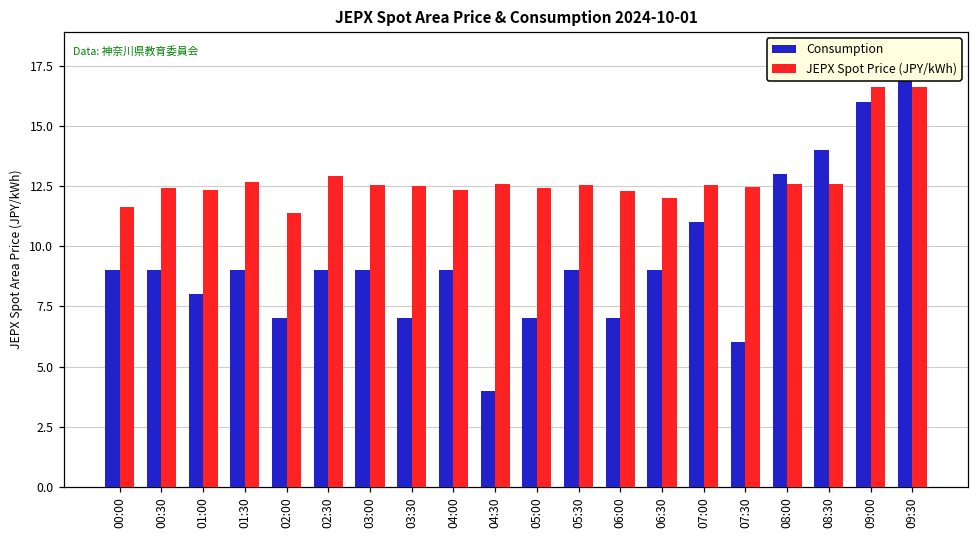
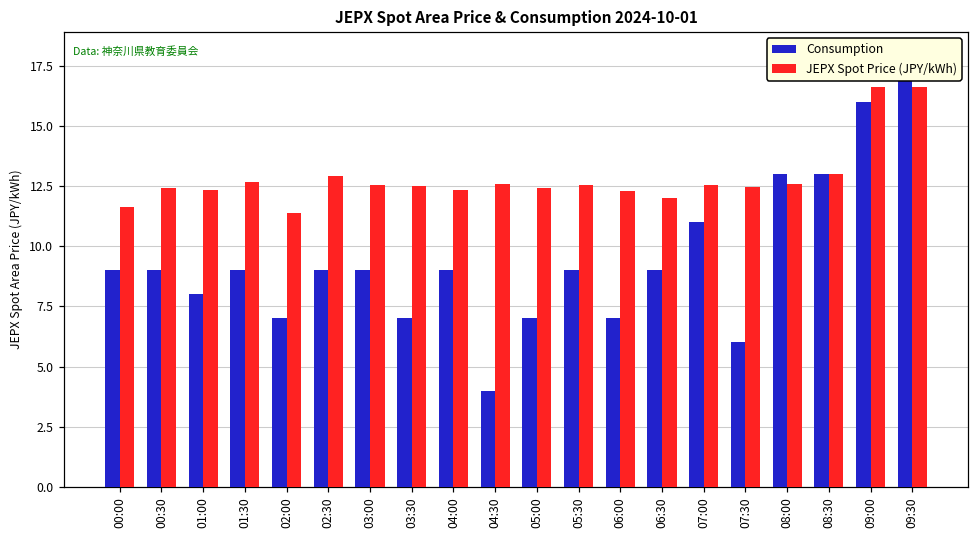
Consumption, 08:30: 14 -> 13
JEPX Spot Price (JPY/kWh), 08:30: 12.6 -> 13.0
